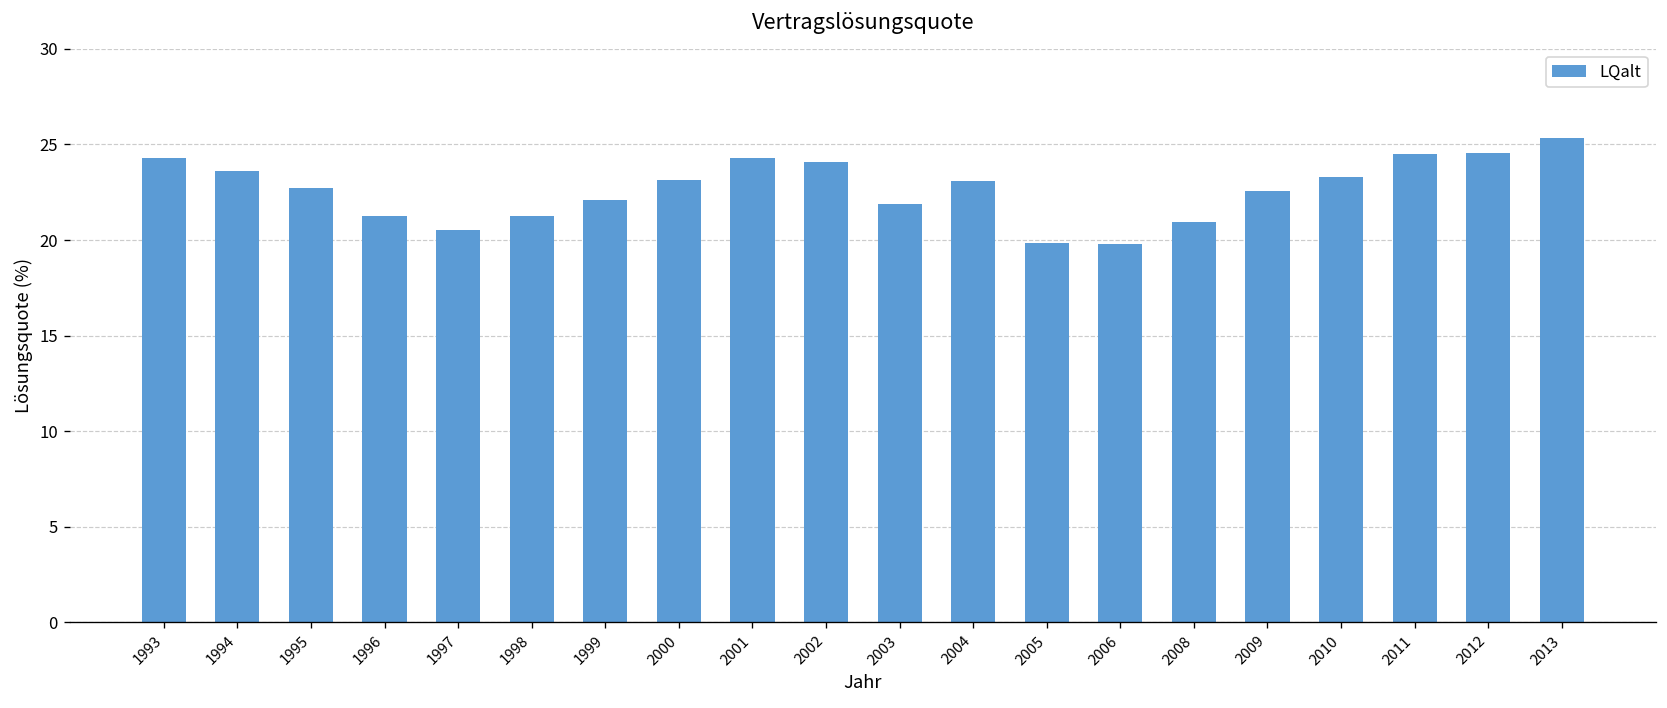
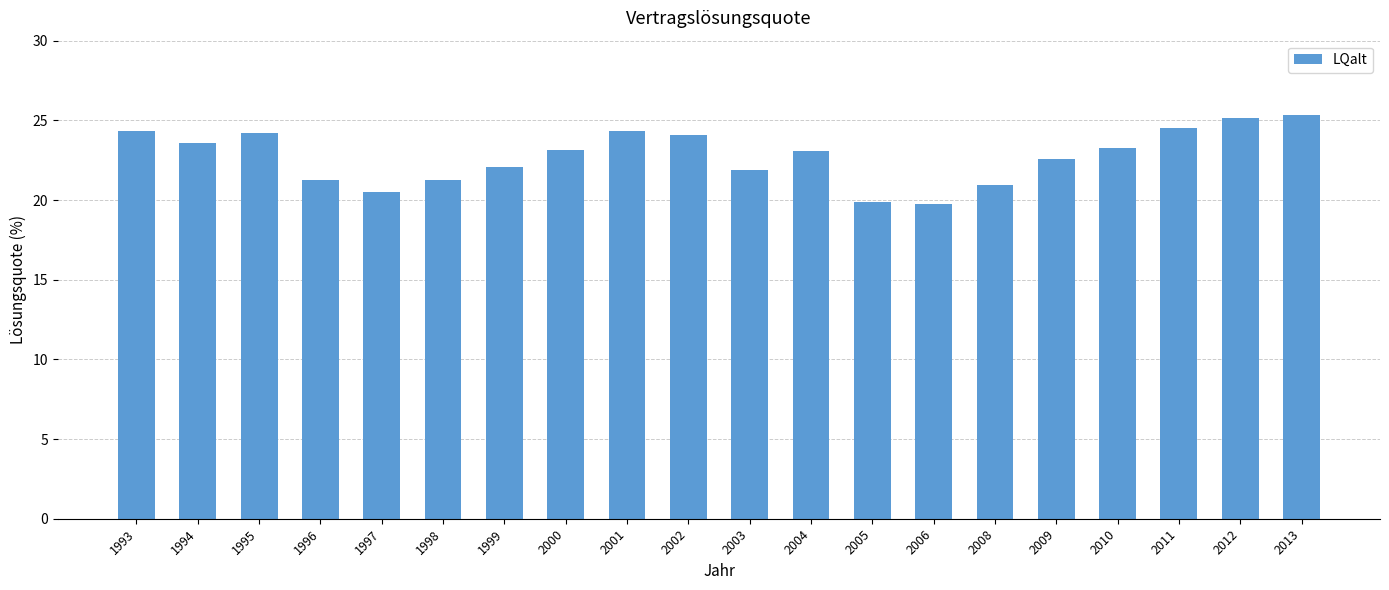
1995: 22.7 -> 24.2
2012: 24.6 -> 25.1
